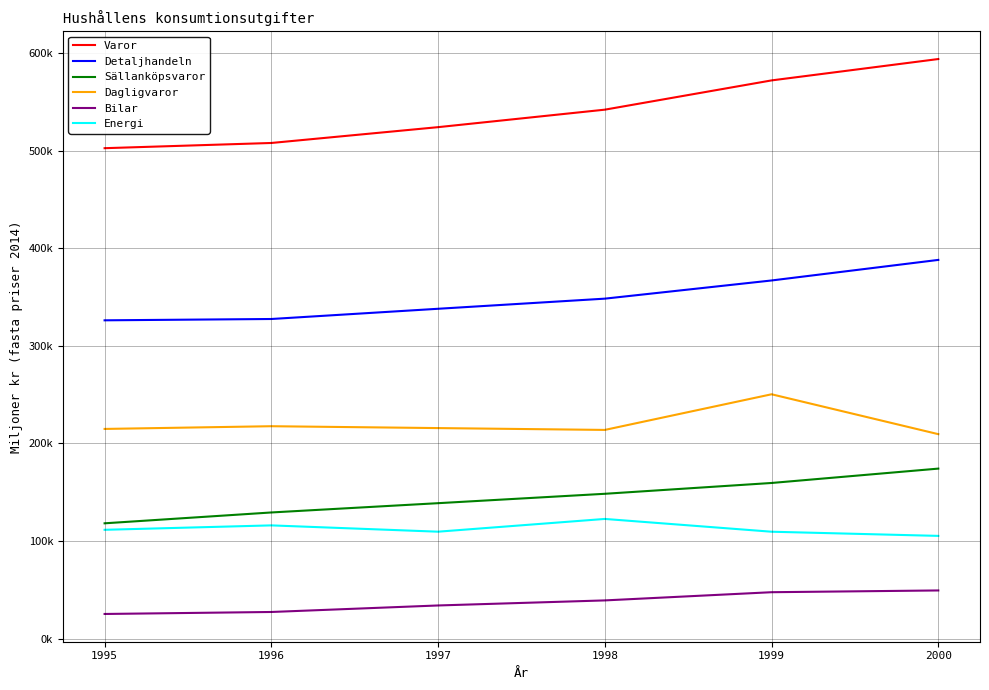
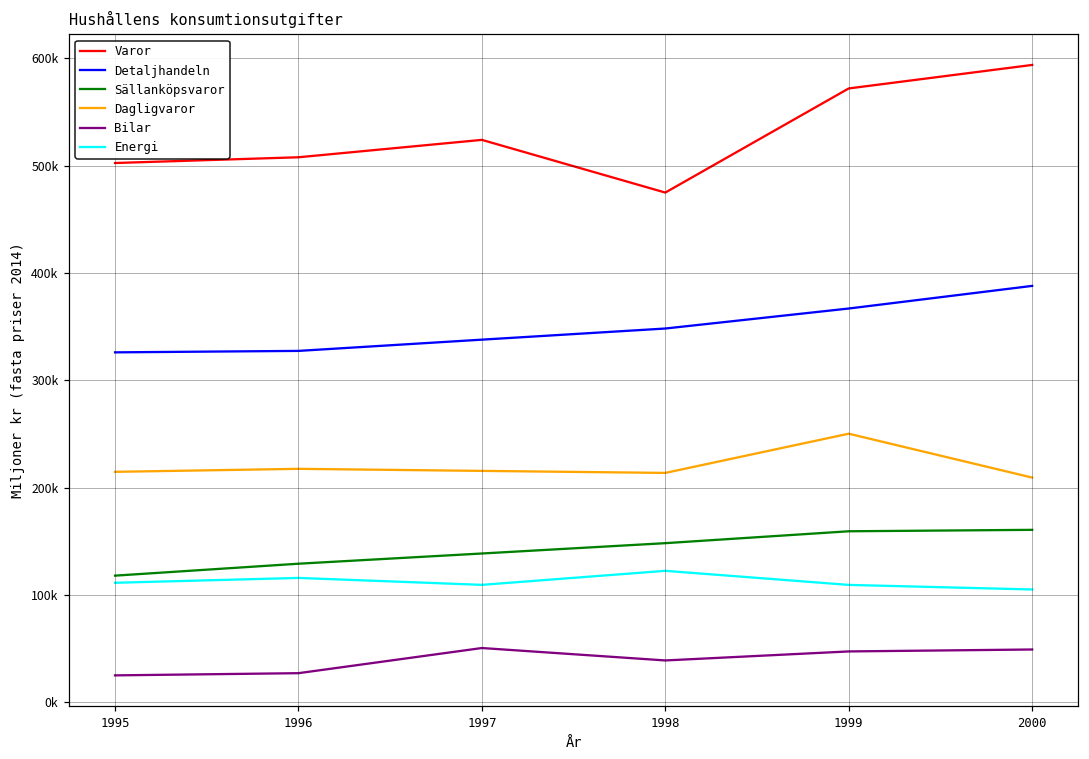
Bilar, 1997: 30000 -> 50000
Varor, 1998: 540000 -> 480000
Sällanköpsvaror, 2000: 170000 -> 160000
